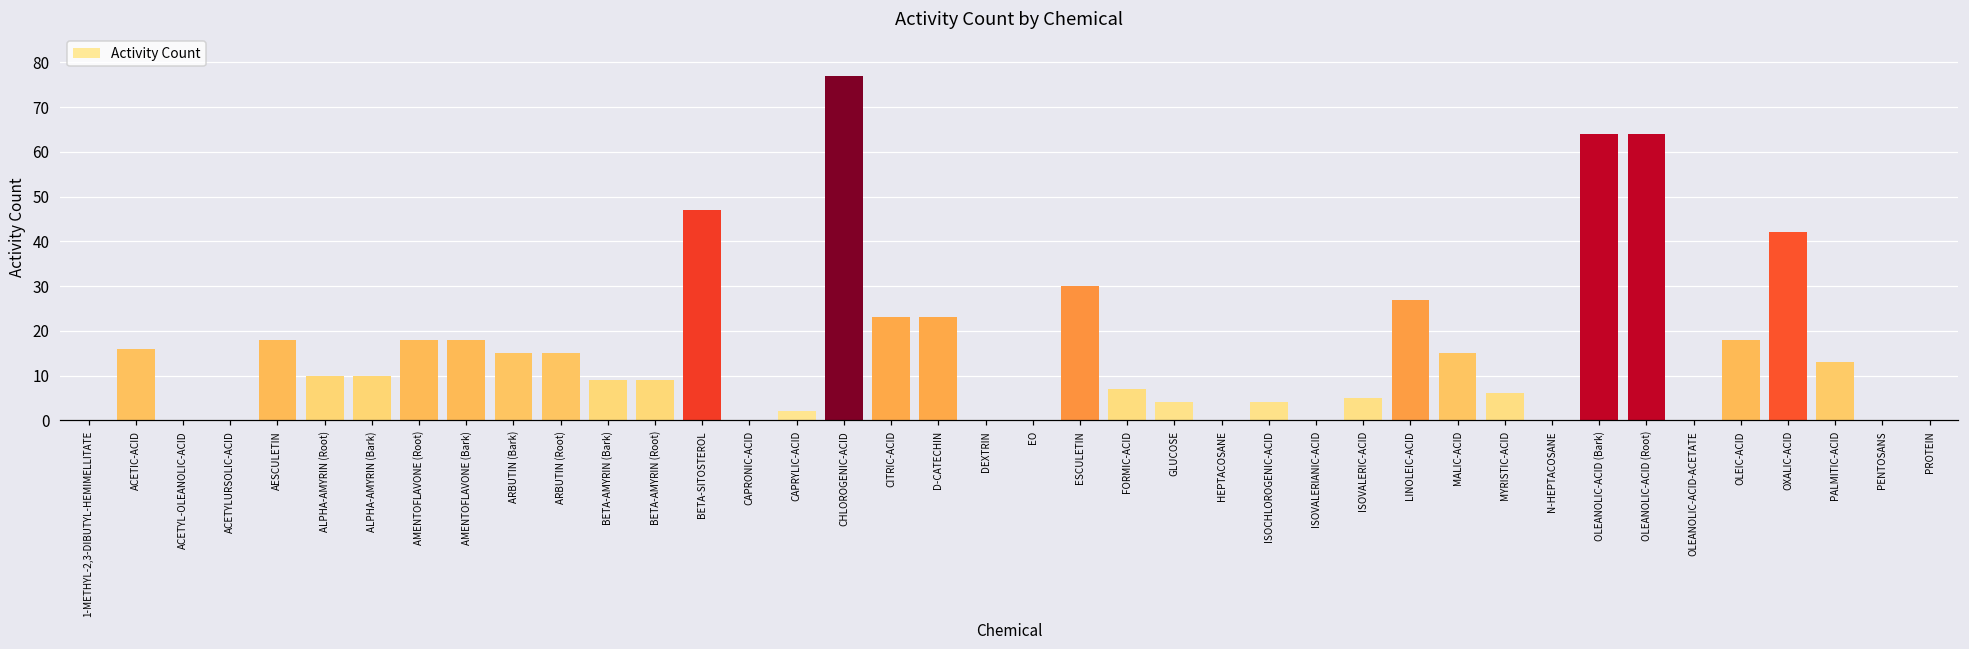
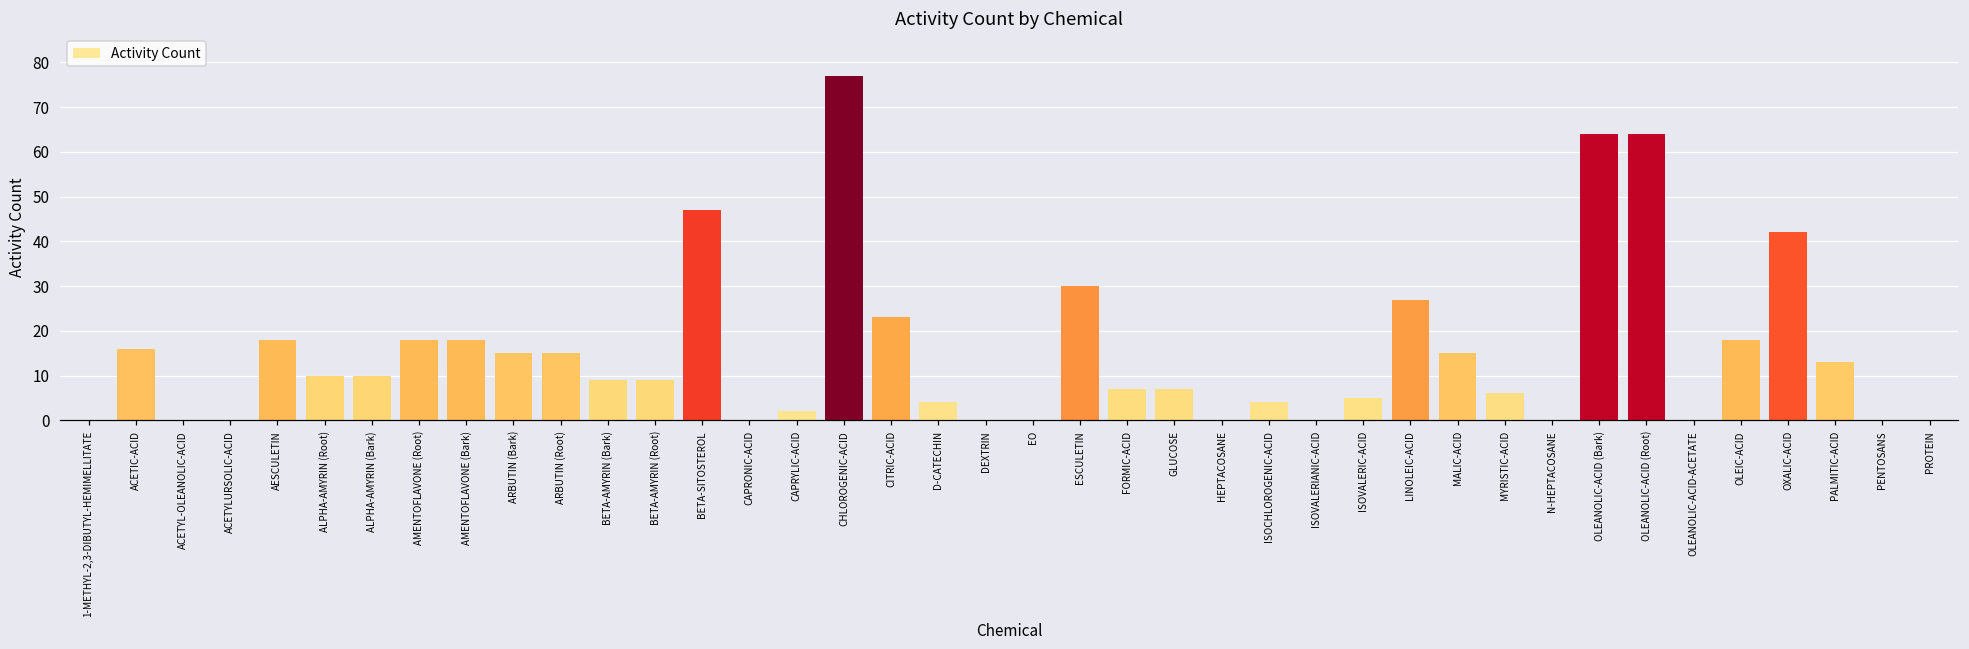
D-CATECHIN: 23 -> 4
GLUCOSE: 4 -> 7
